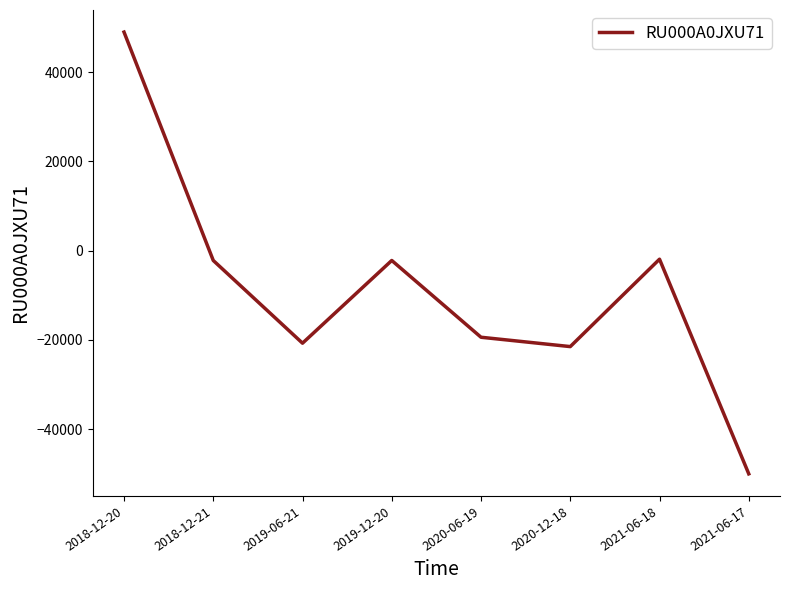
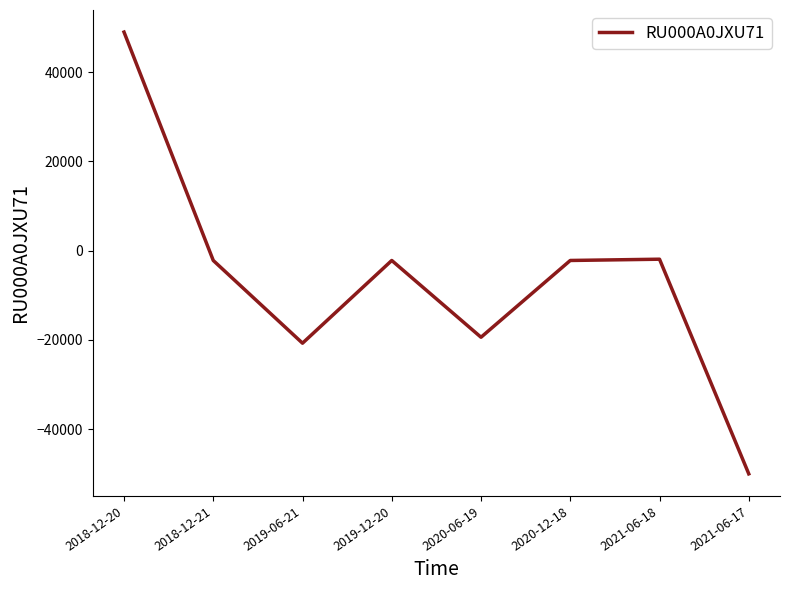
2020-12-18: -21000 -> -2000
